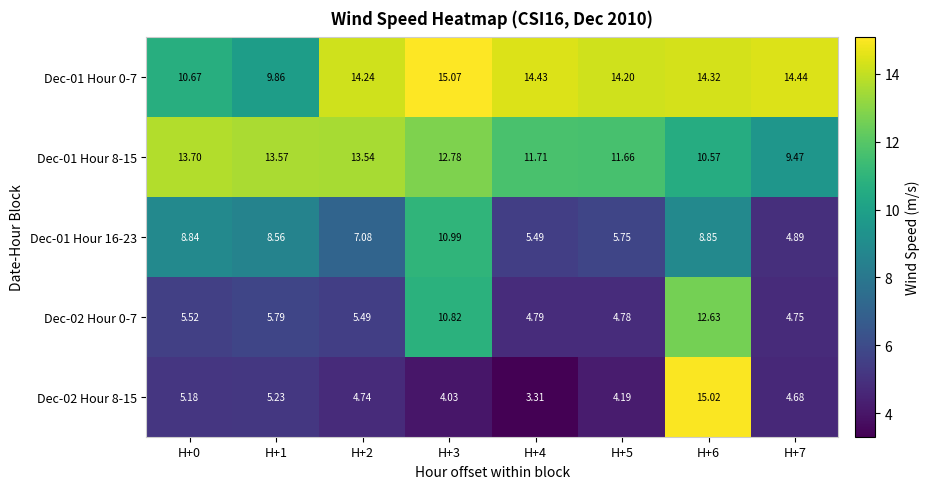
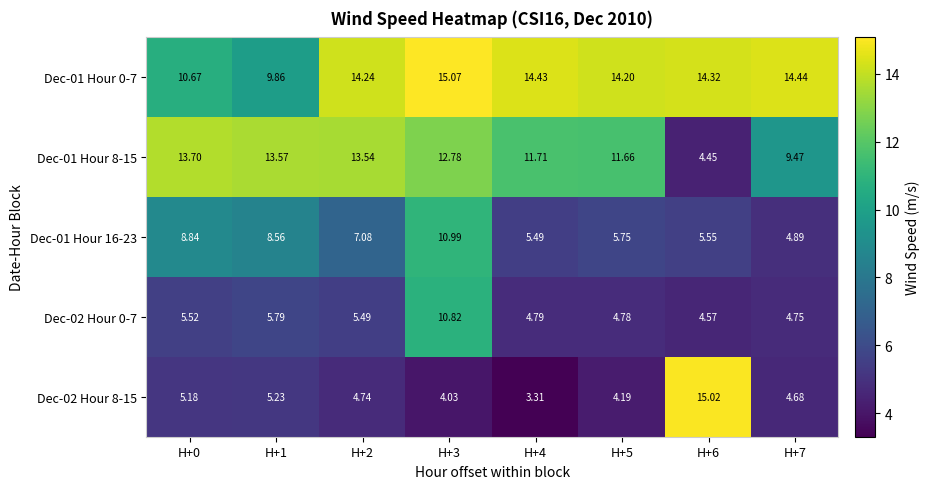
Dec-01 Hour 8-15, H+6: 10.57 -> 4.45
Dec-01 Hour 16-23, H+6: 8.85 -> 5.55
Dec-02 Hour 0-7, H+6: 12.63 -> 4.57
